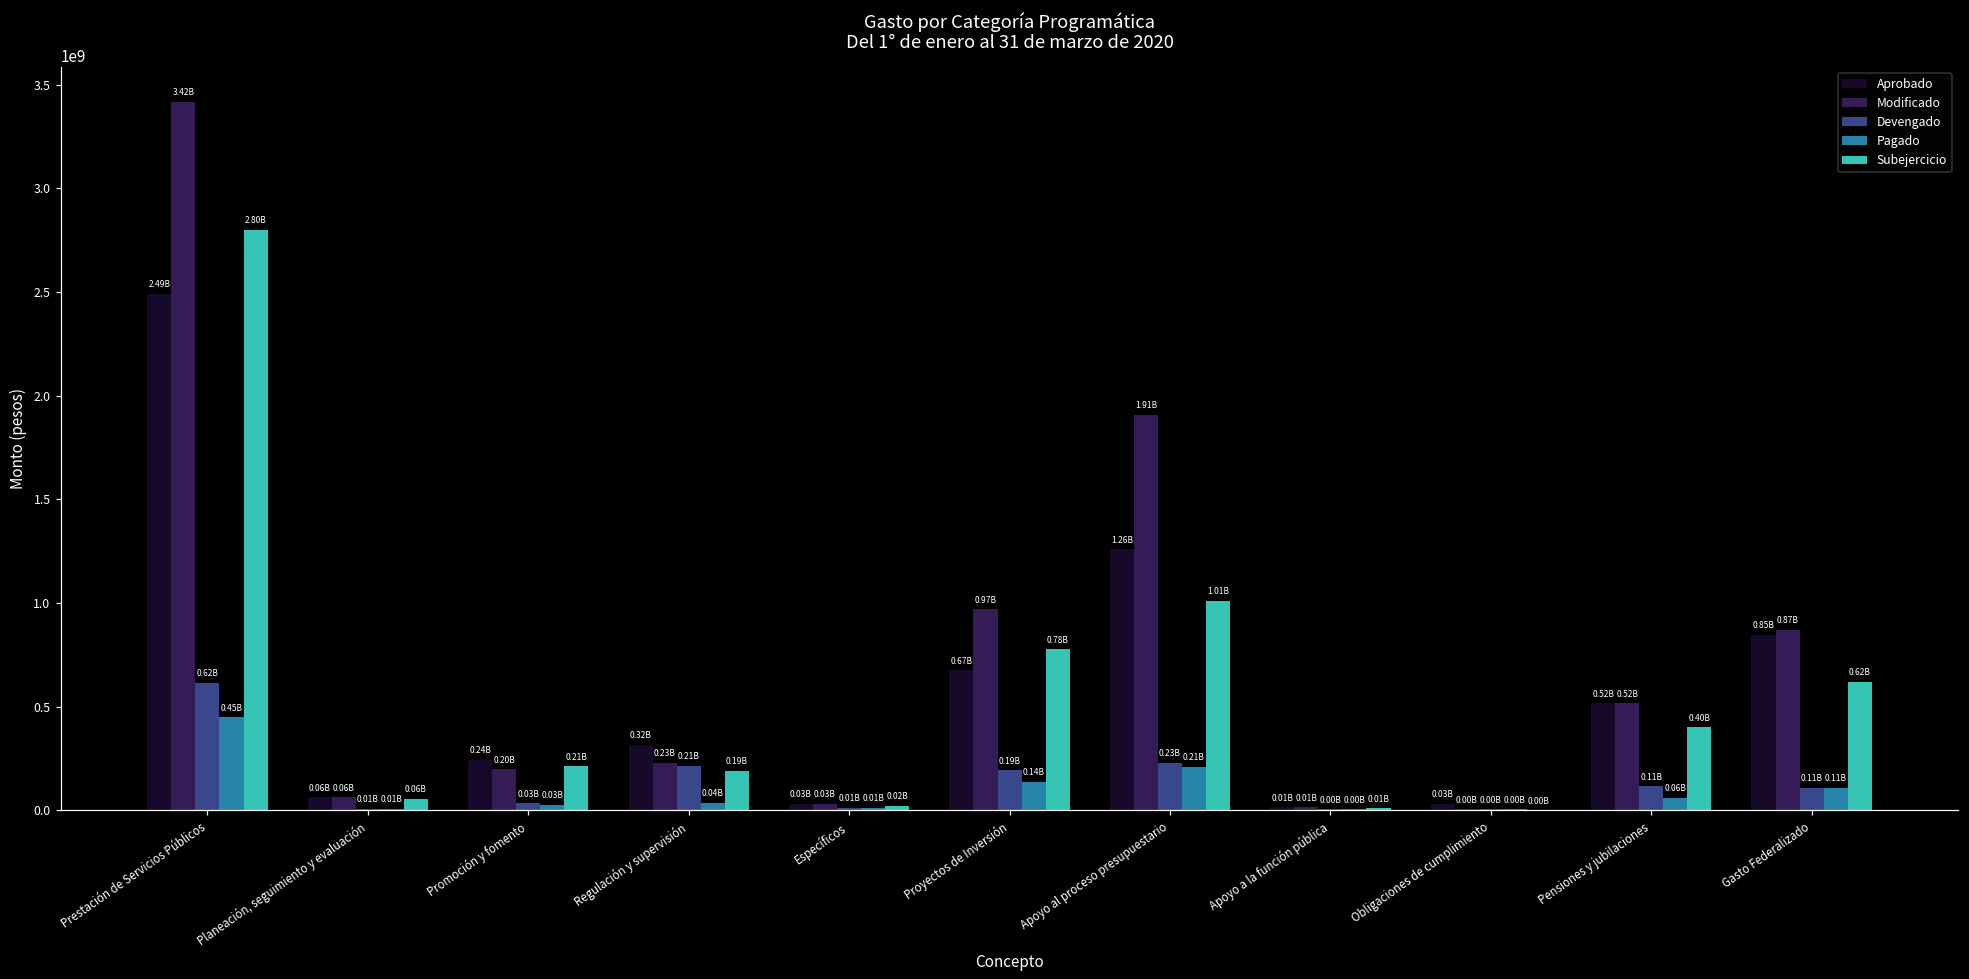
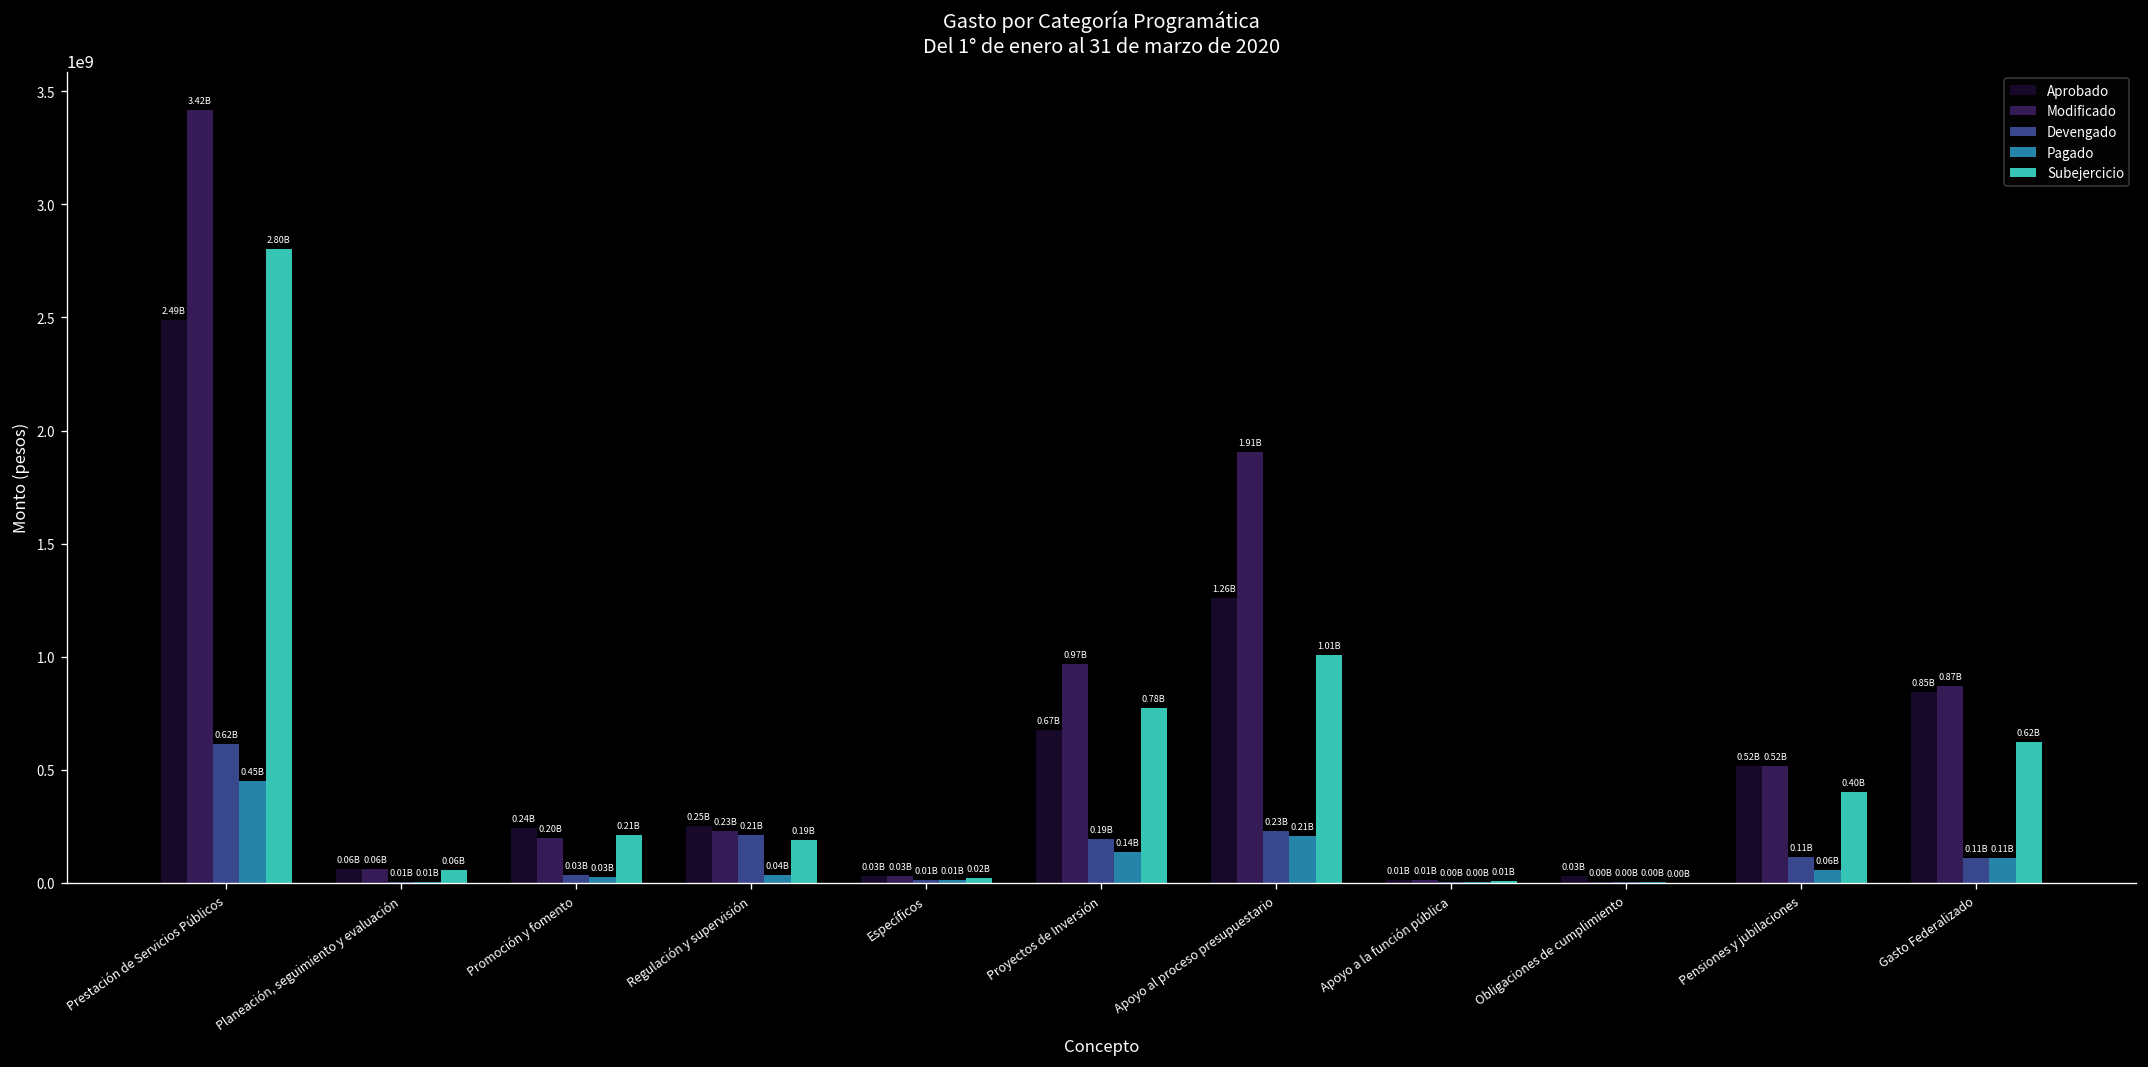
Aprobado, Regulación y supervisión: 0.32B -> 0.25B
